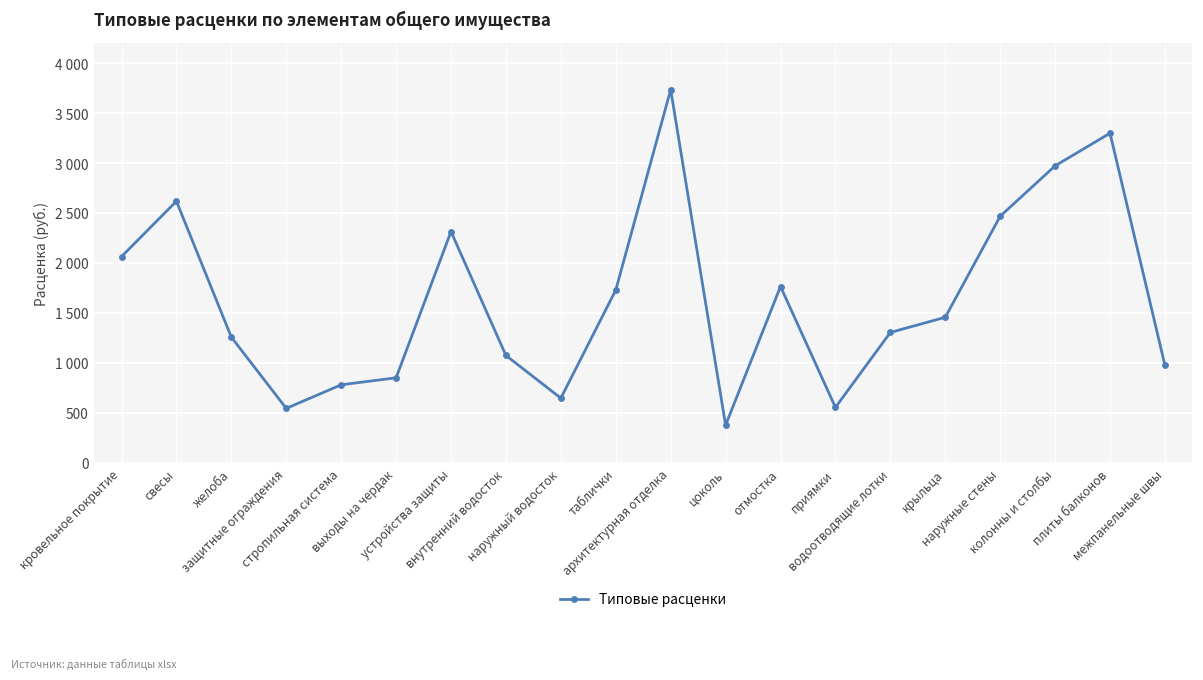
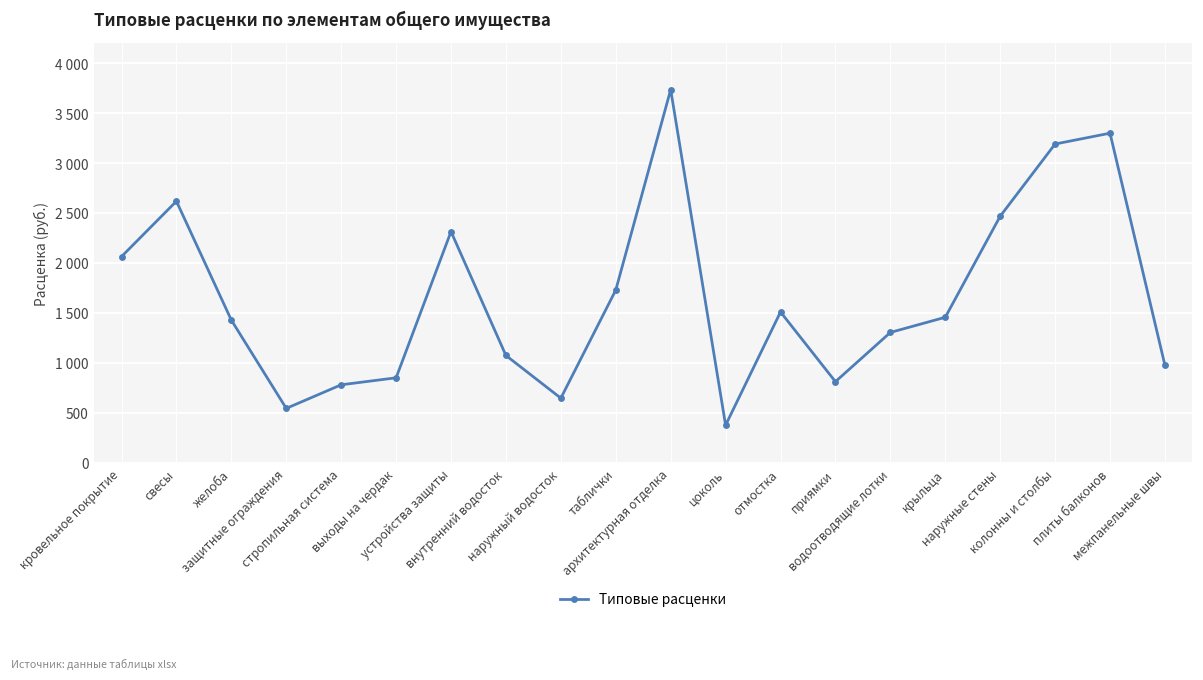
желоба: 1300 -> 1400
отмостка: 1800 -> 1500
приямки: 600 -> 800
колонны и столбы: 3000 -> 3200
